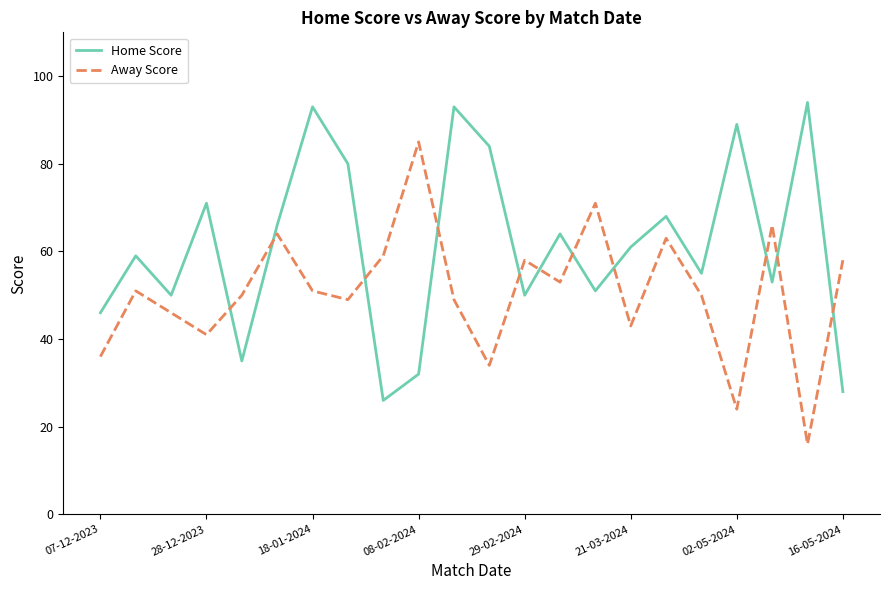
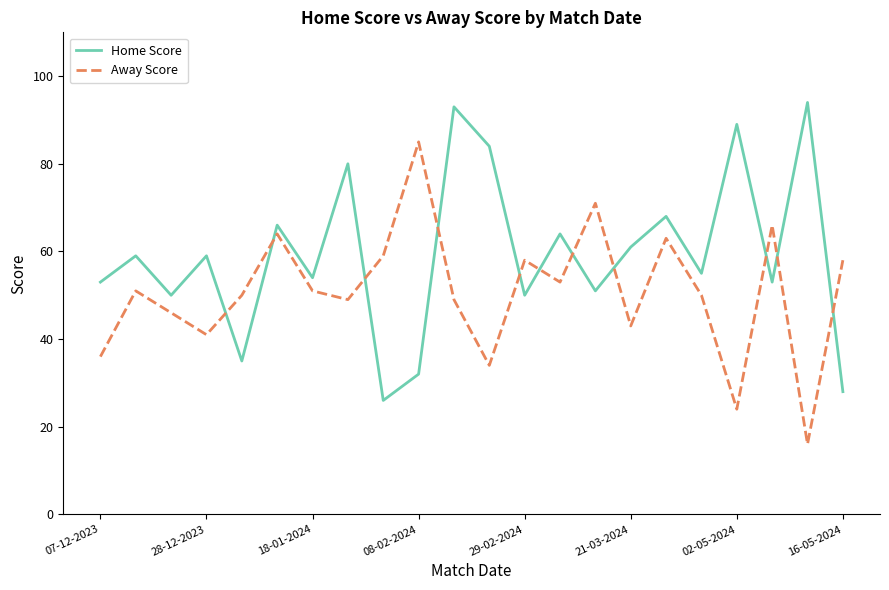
Home Score, 07-12-2023: 46 -> 53
Home Score, 28-12-2023: 71 -> 59
Home Score, 18-01-2024: 93 -> 54
